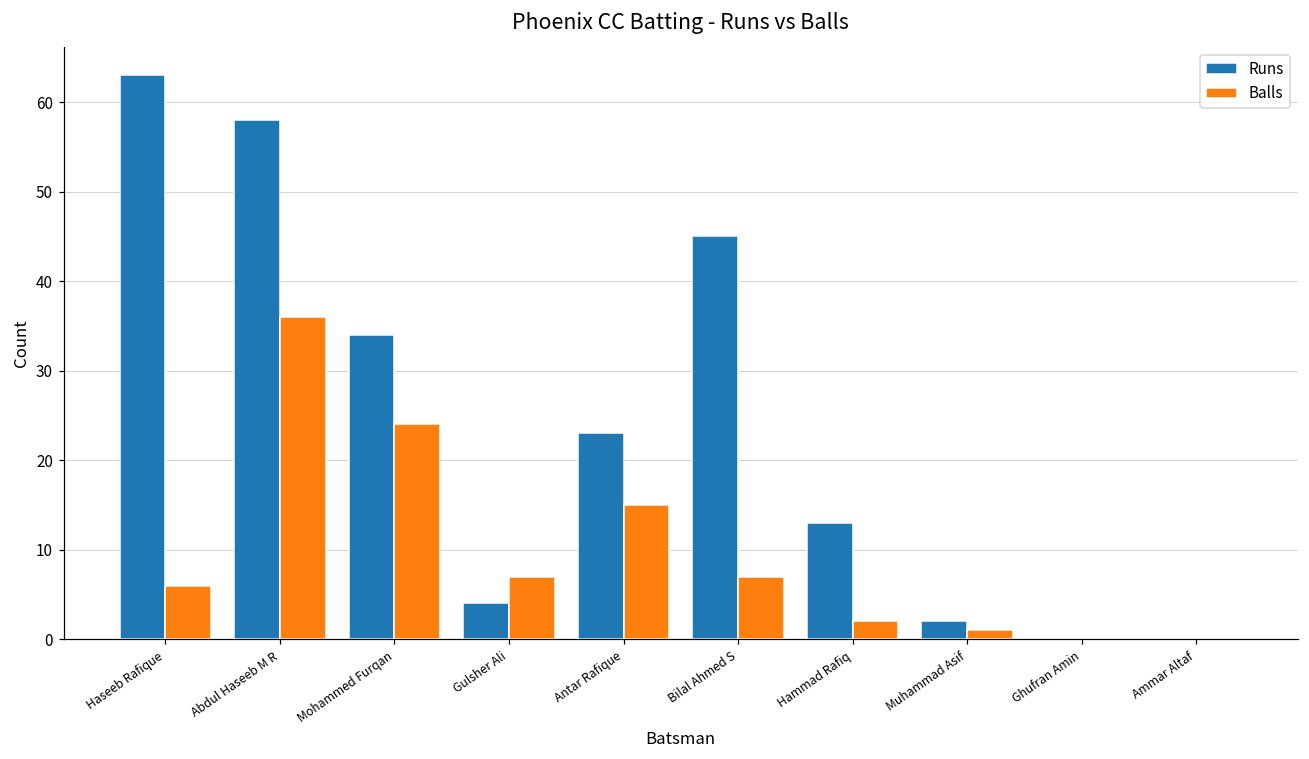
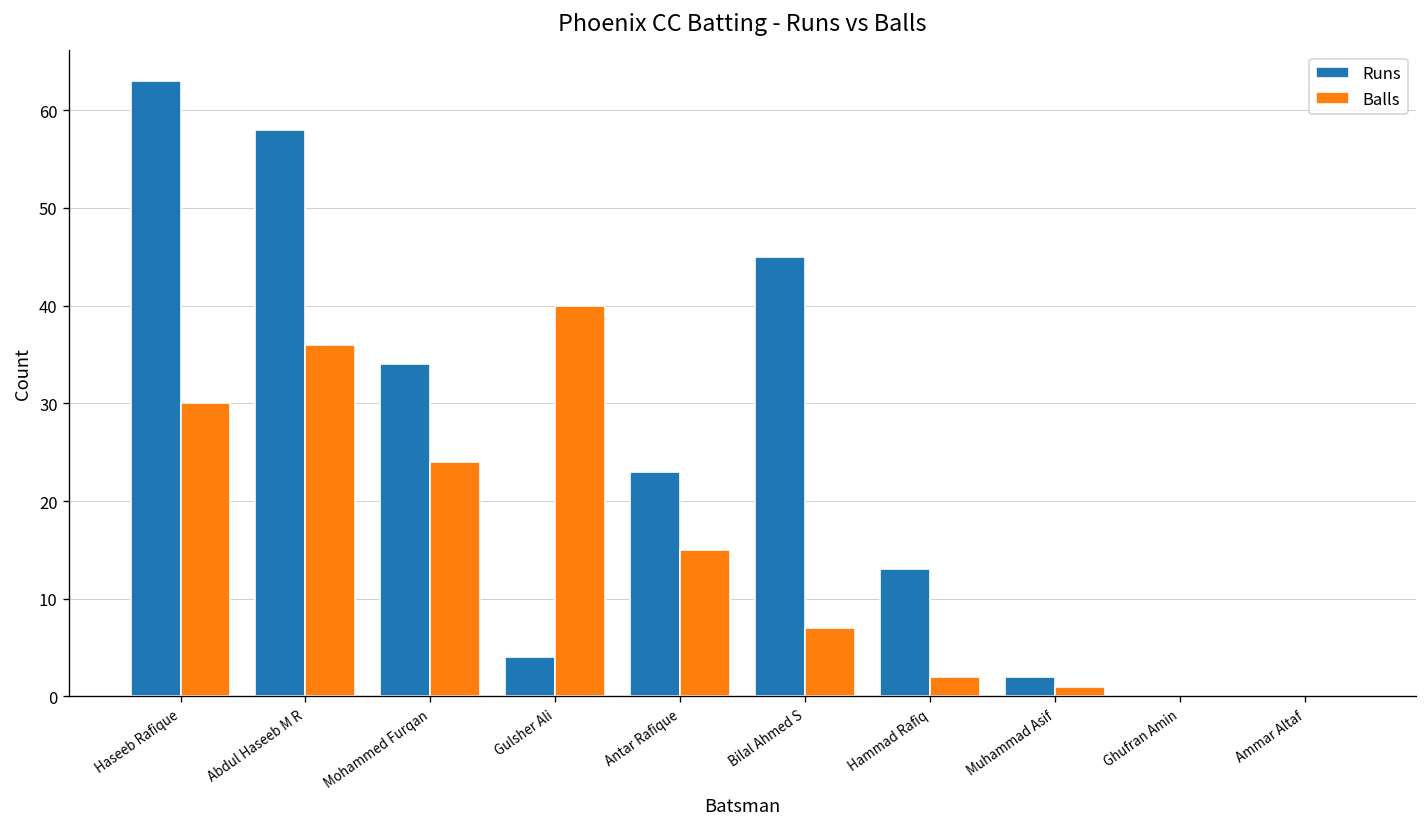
Balls, Haseeb Rafique: 6 -> 30
Balls, Gulsher Ali: 7 -> 40
